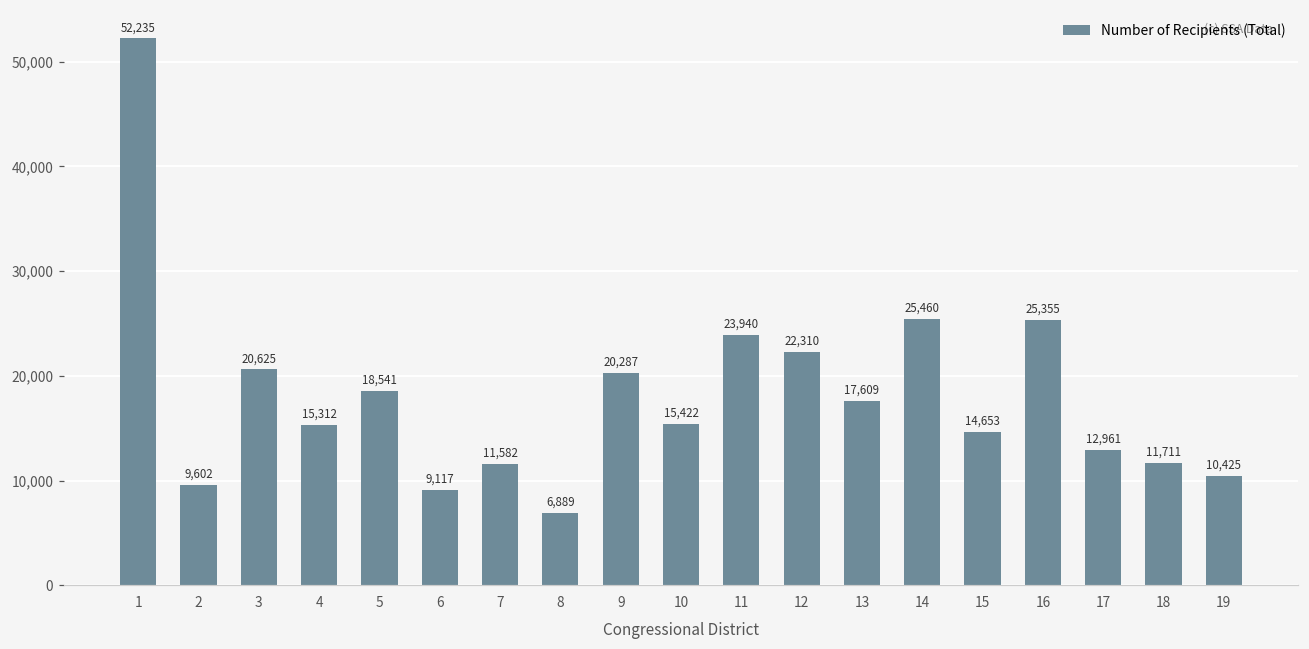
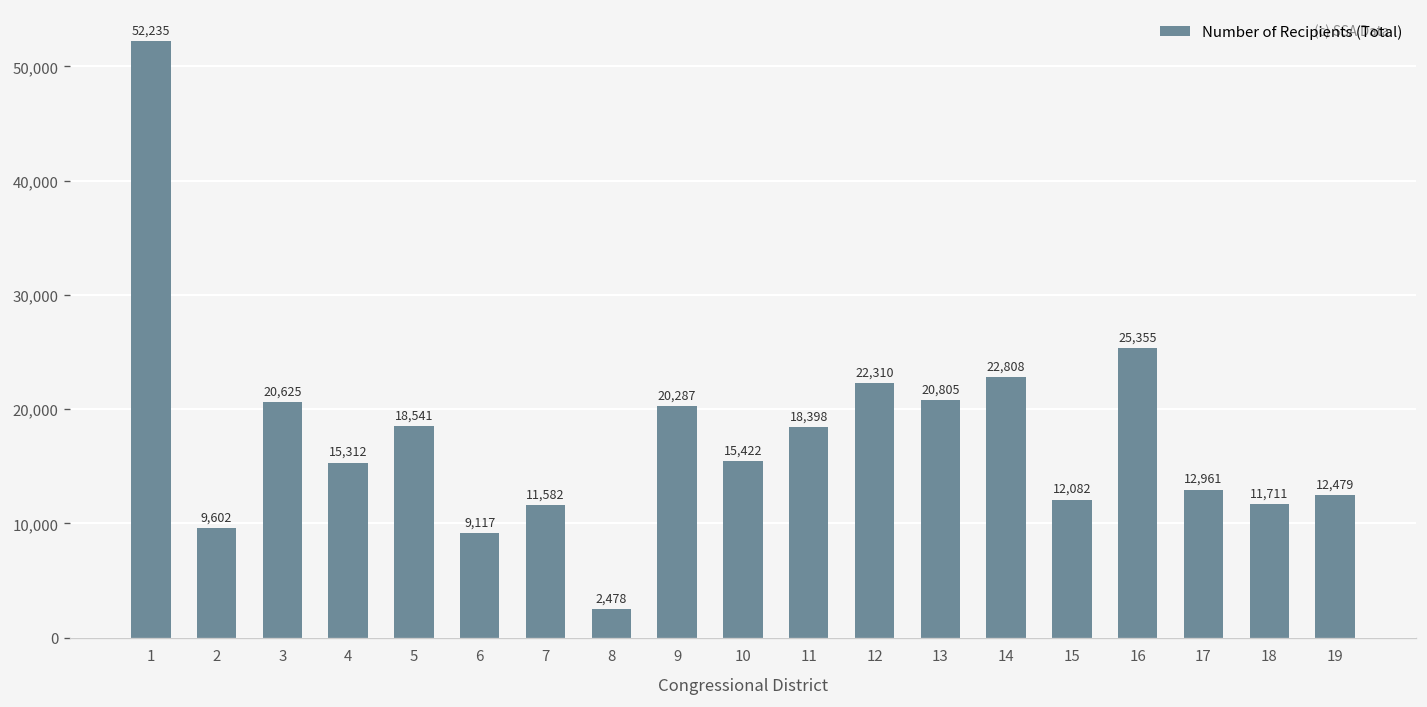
8: 6,889 -> 2,478
11: 23,940 -> 18,398
13: 17,609 -> 20,805
14: 25,460 -> 22,808
15: 14,653 -> 12,082
19: 10,425 -> 12,479
